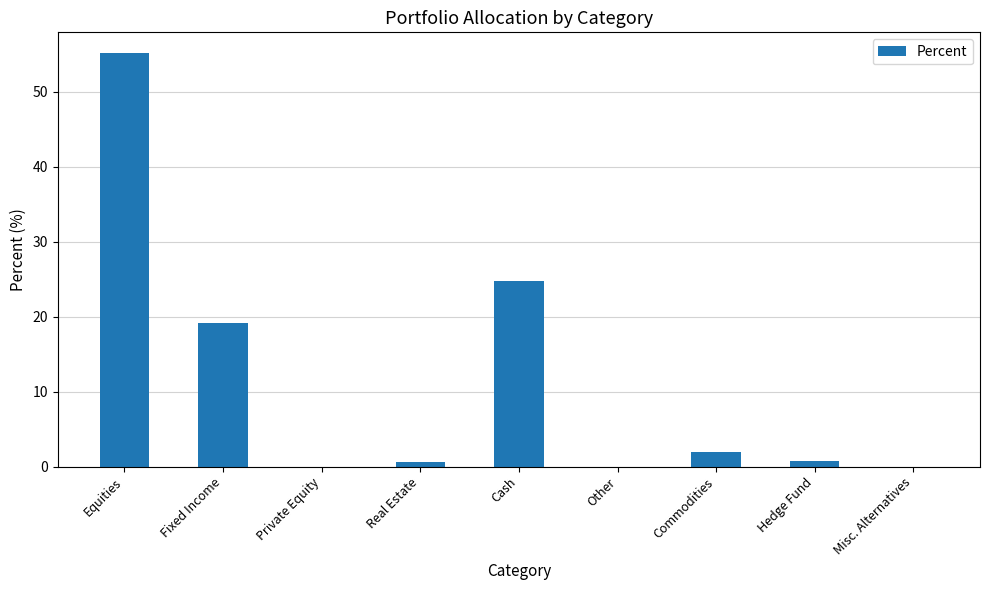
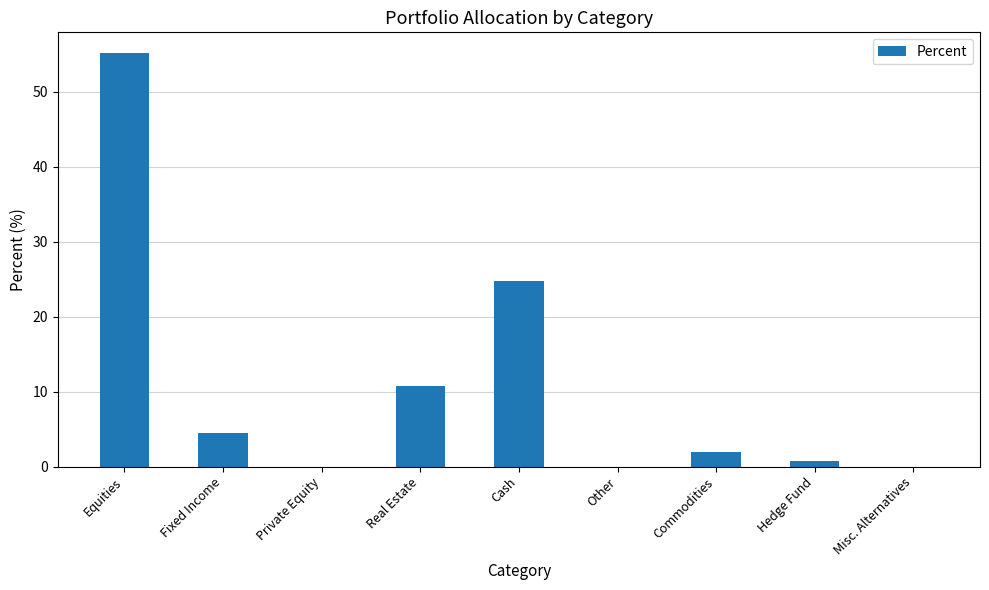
Fixed Income: 19 -> 5
Real Estate: 1 -> 11
